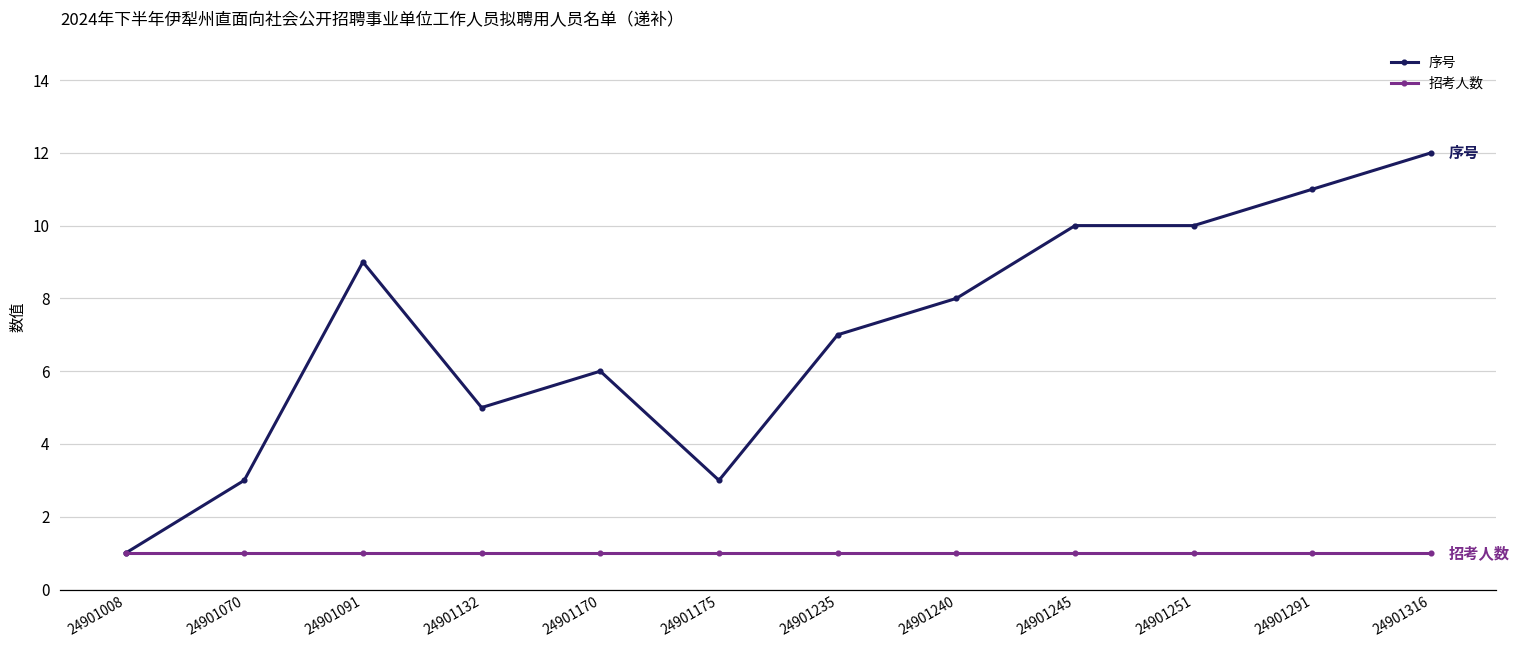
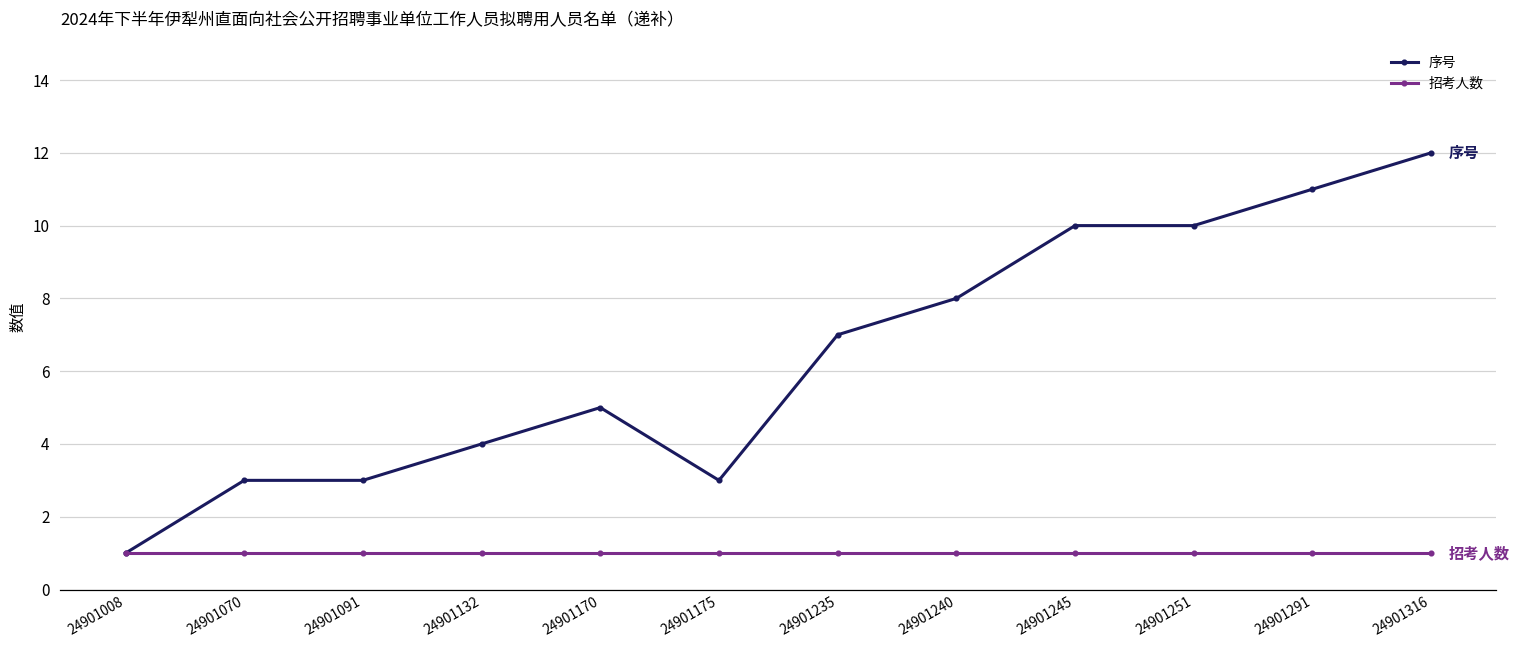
序号, 24901091: 9 -> 3
序号, 24901132: 5 -> 4
序号, 24901170: 6 -> 5
